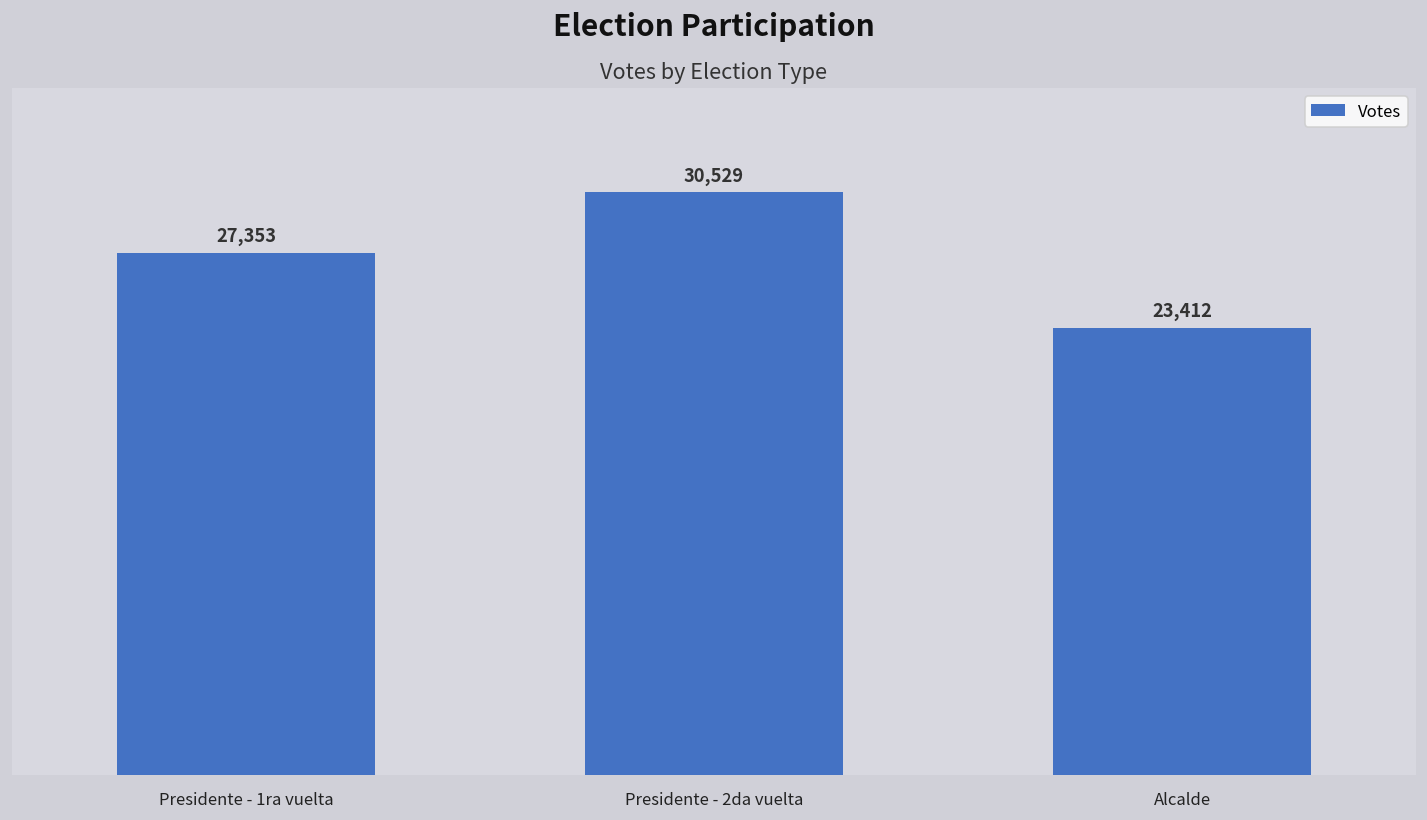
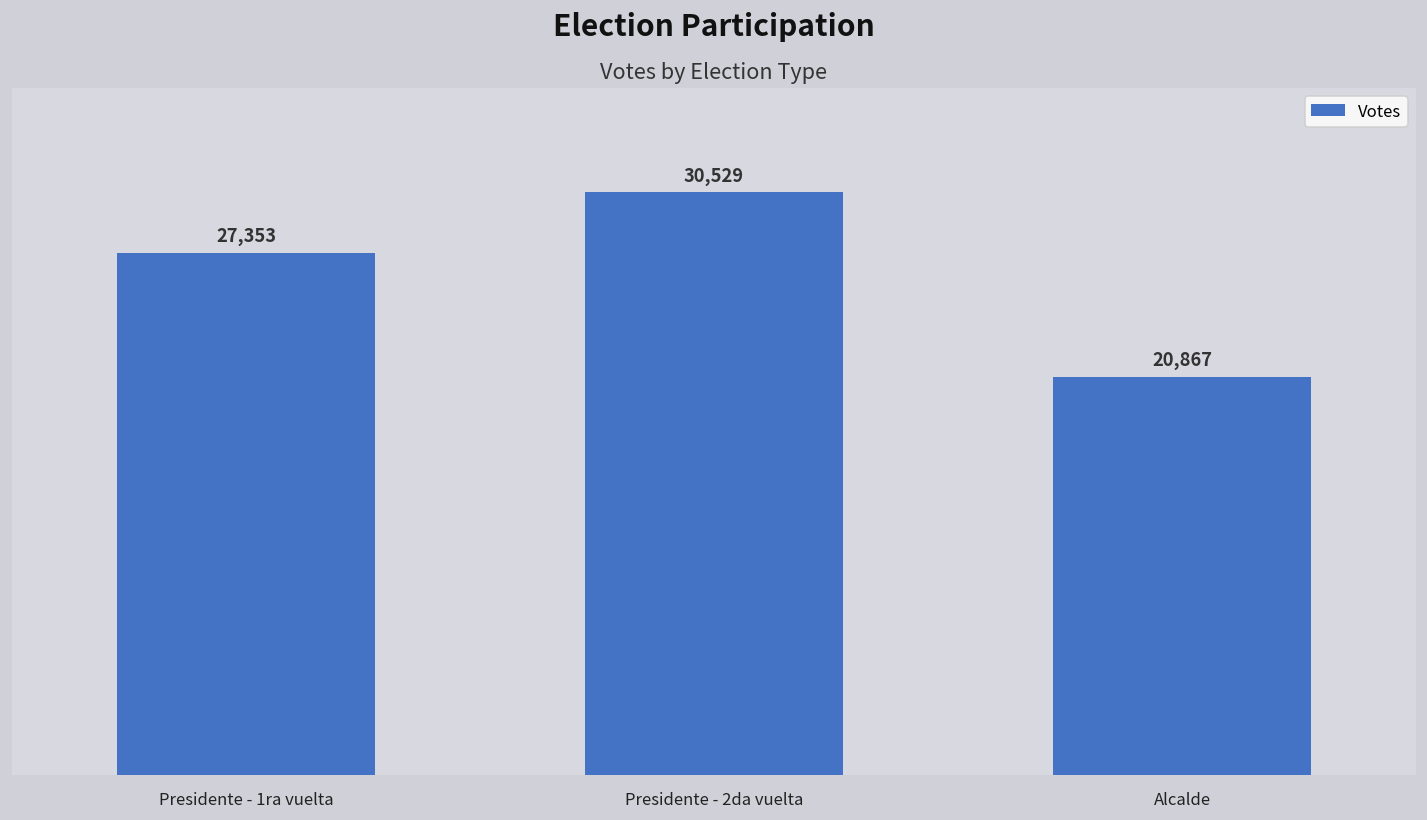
Alcalde: 23,412 -> 20,867
